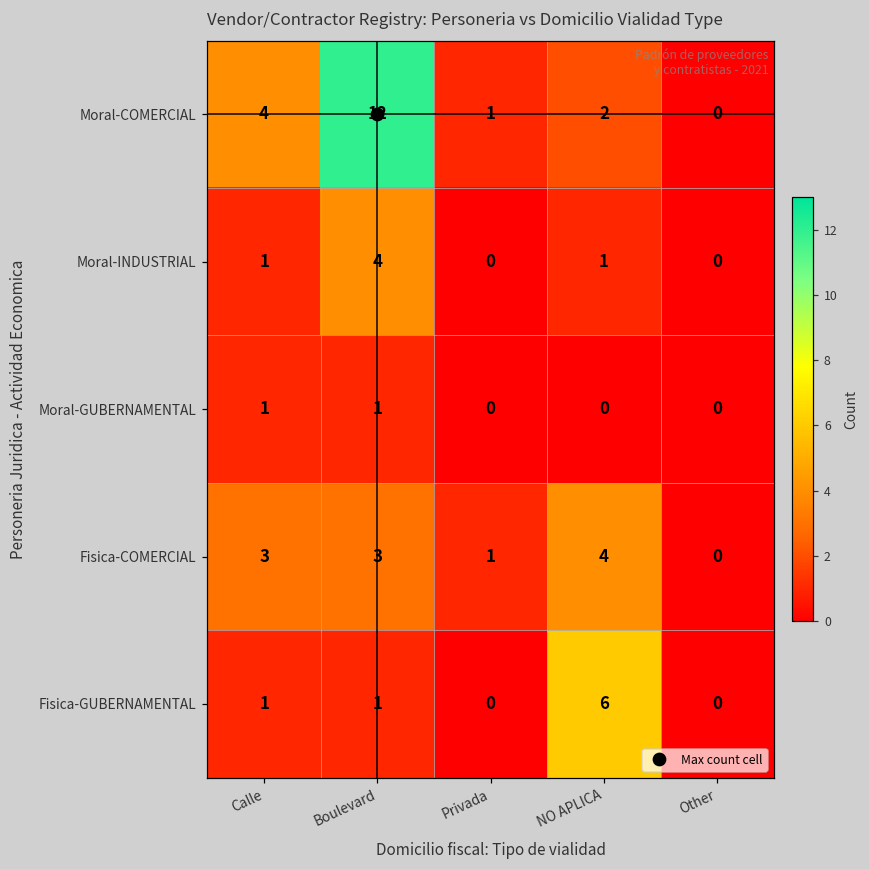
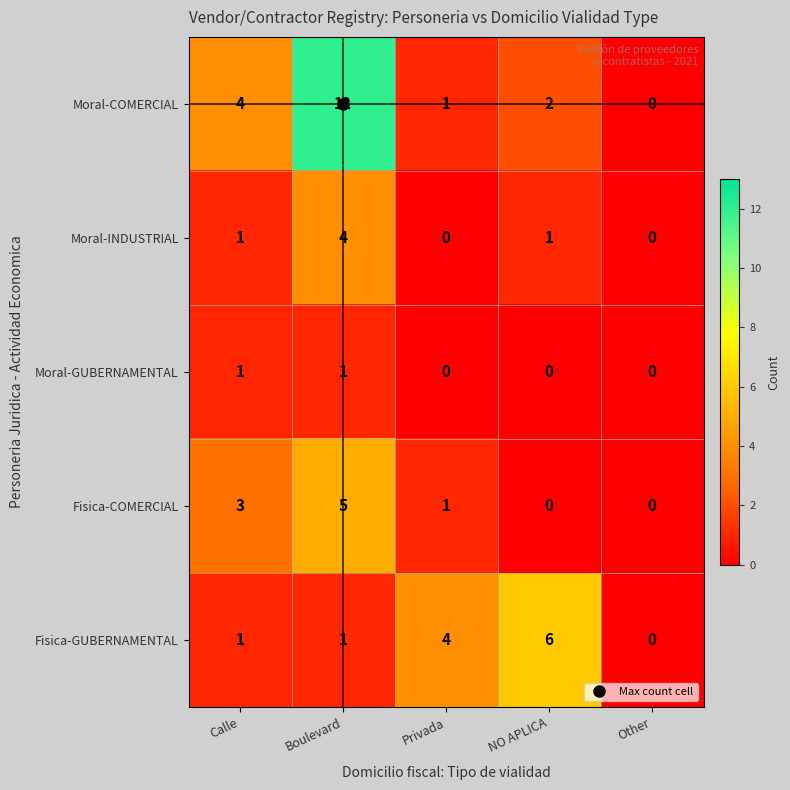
Fisica-COMERCIAL, Boulevard: 3 -> 5
Fisica-COMERCIAL, NO APLICA: 4 -> 0
Fisica-GUBERNAMENTAL, Privada: 0 -> 4
